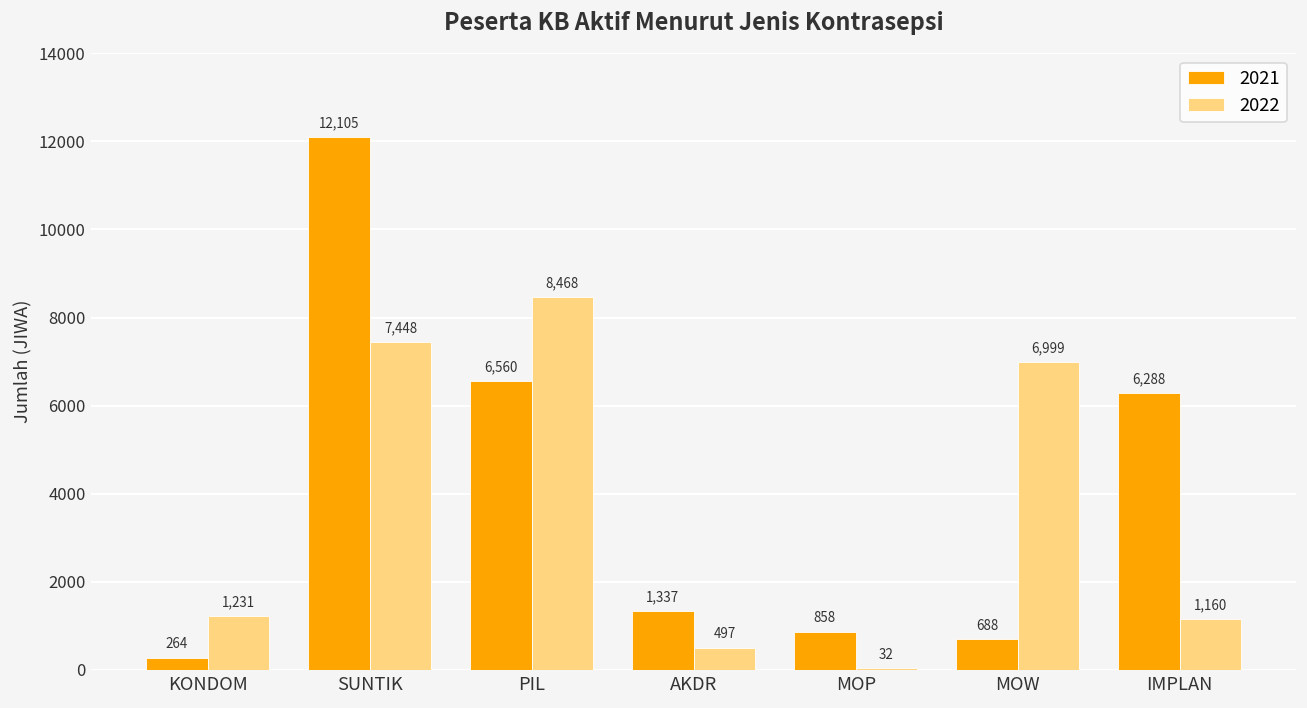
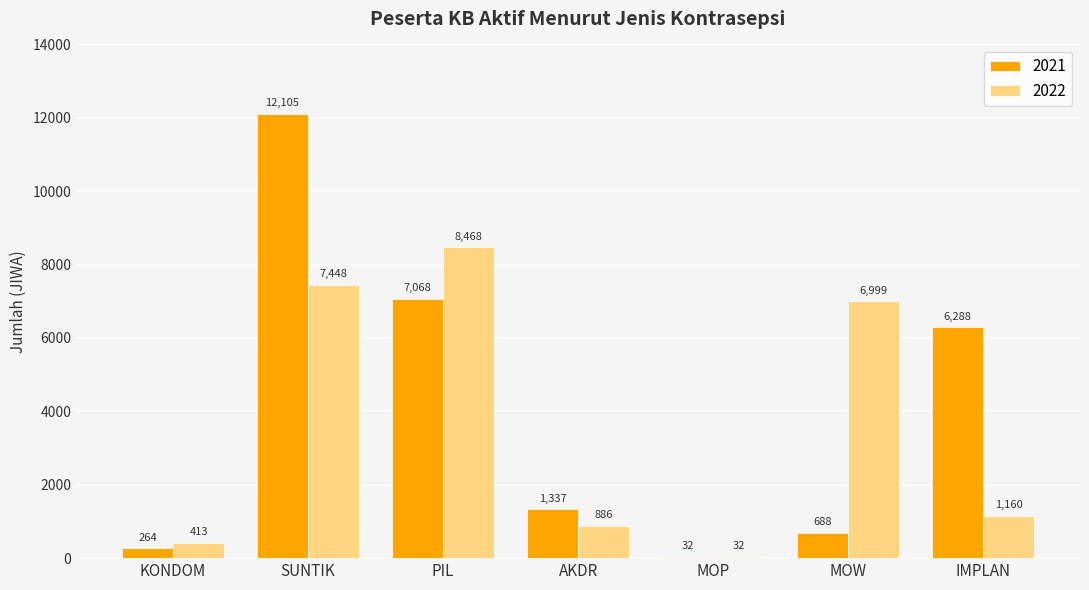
2022, KONDOM: 1,231 -> 413
2021, PIL: 6,560 -> 7,068
2022, AKDR: 497 -> 886
2021, MOP: 858 -> 32
